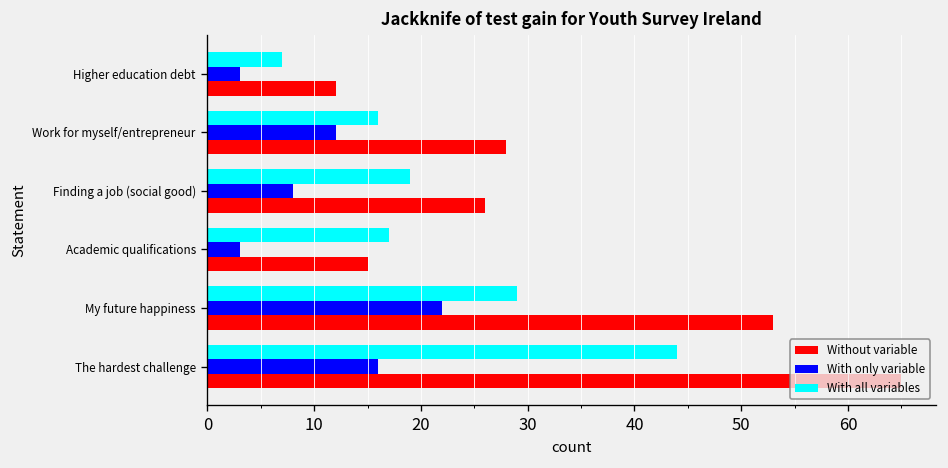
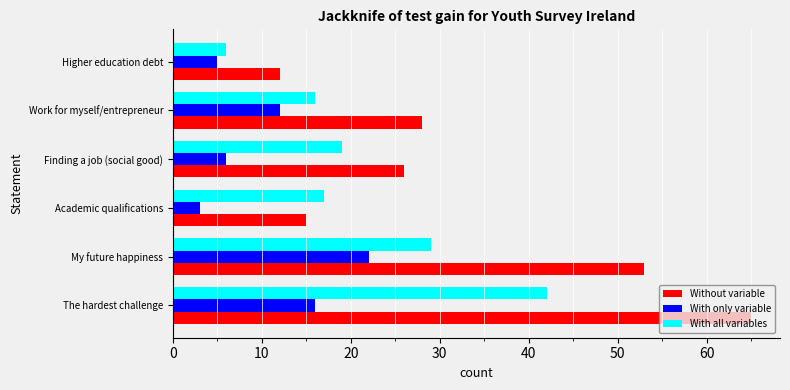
With all variables, Higher education debt: 7 -> 6
With only variable, Higher education debt: 3 -> 5
With only variable, Finding a job (social good): 8 -> 6
With all variables, The hardest challenge: 44 -> 42
